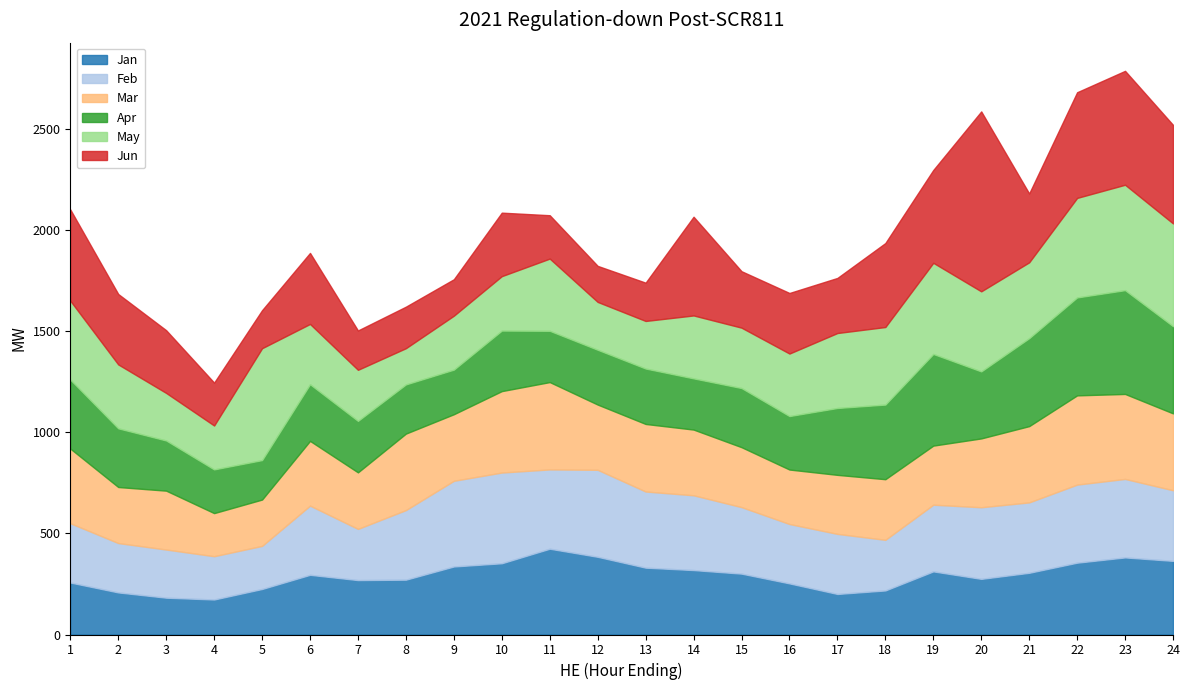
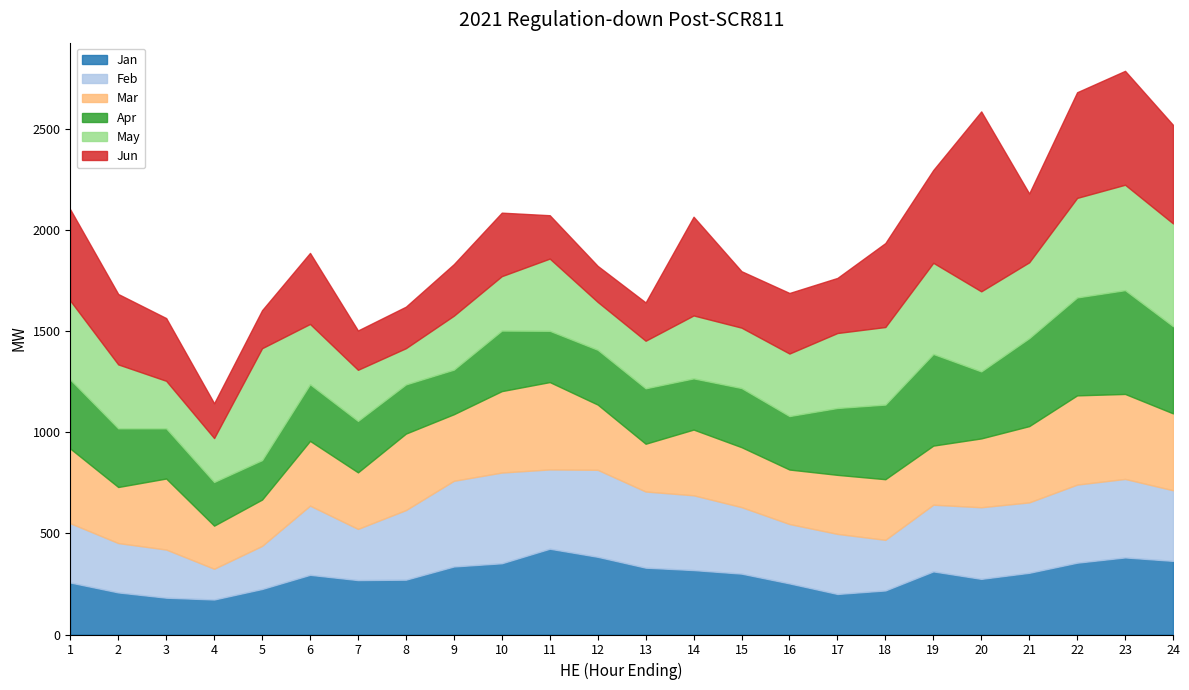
Mar, 3: 290 -> 350
Feb, 4: 210 -> 150
Jun, 4: 210 -> 170
Jun, 9: 180 -> 250
Mar, 13: 330 -> 240
